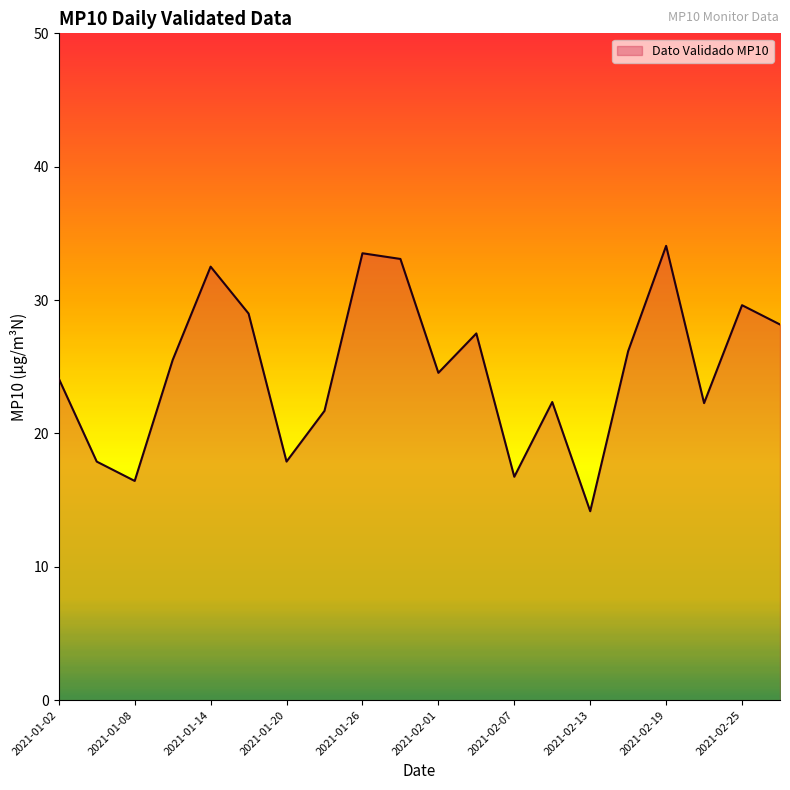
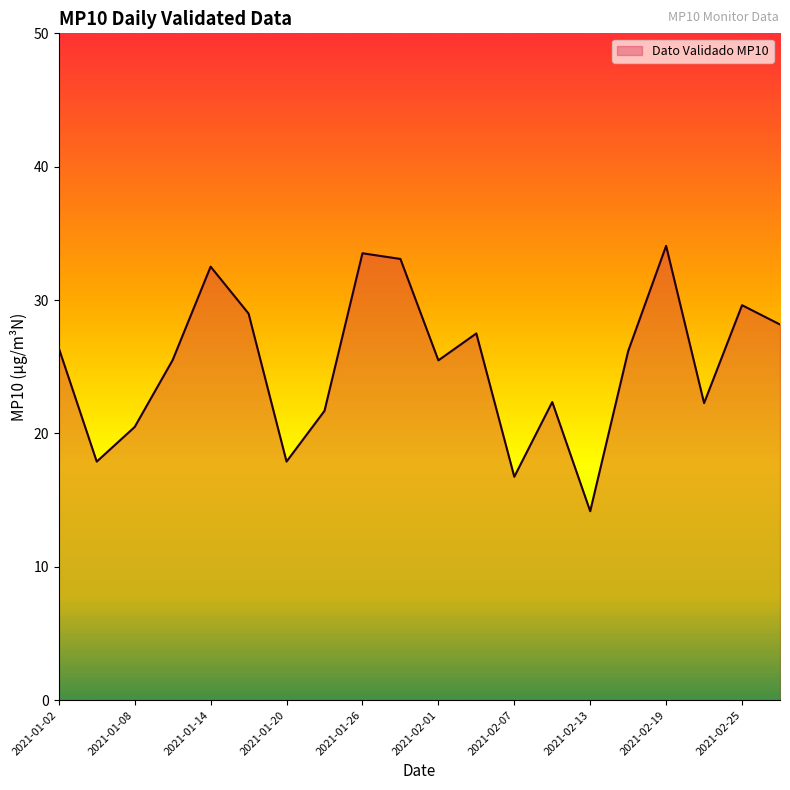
2021-01-02: 24.1 -> 26.4
2021-01-08: 16.4 -> 20.5
2021-02-01: 24.5 -> 25.5
